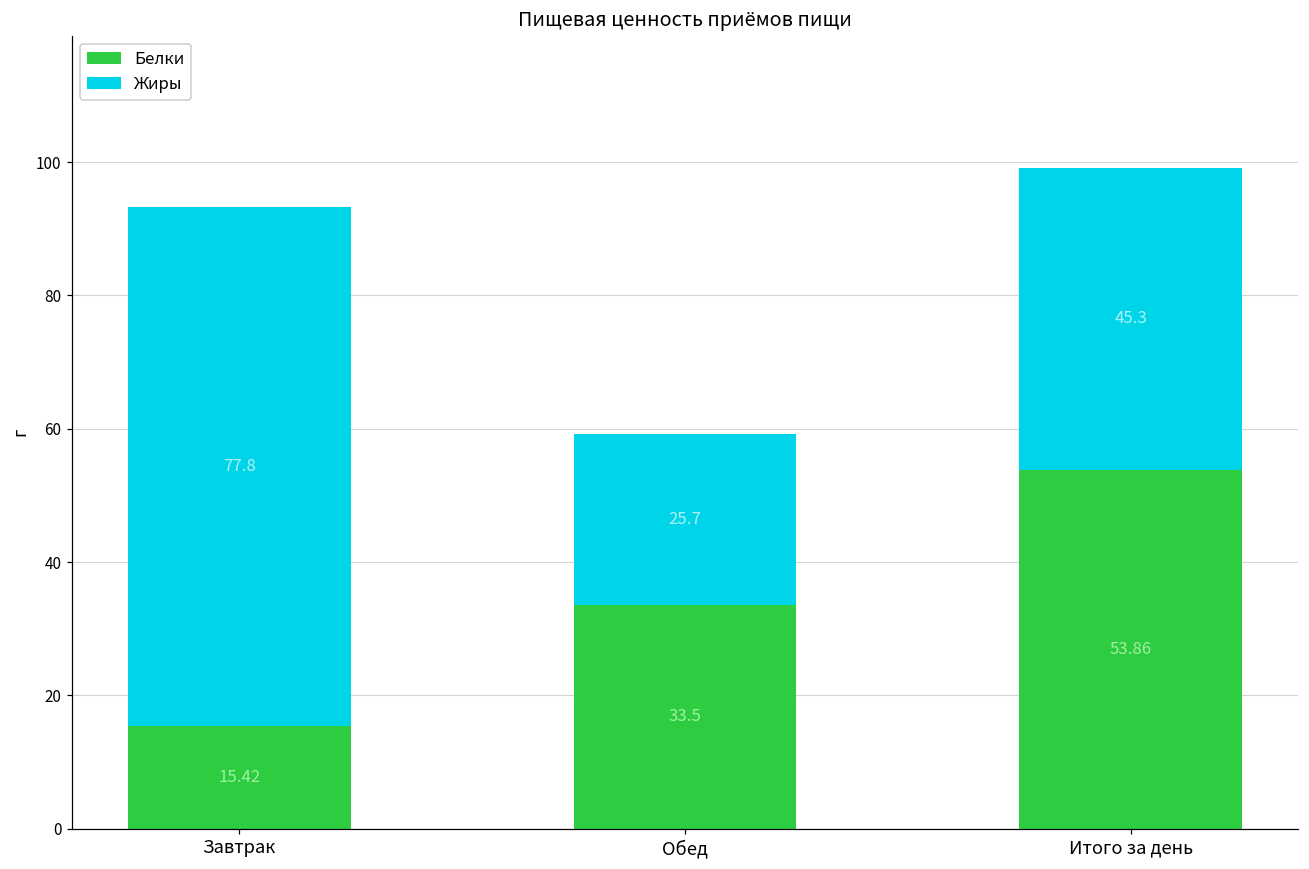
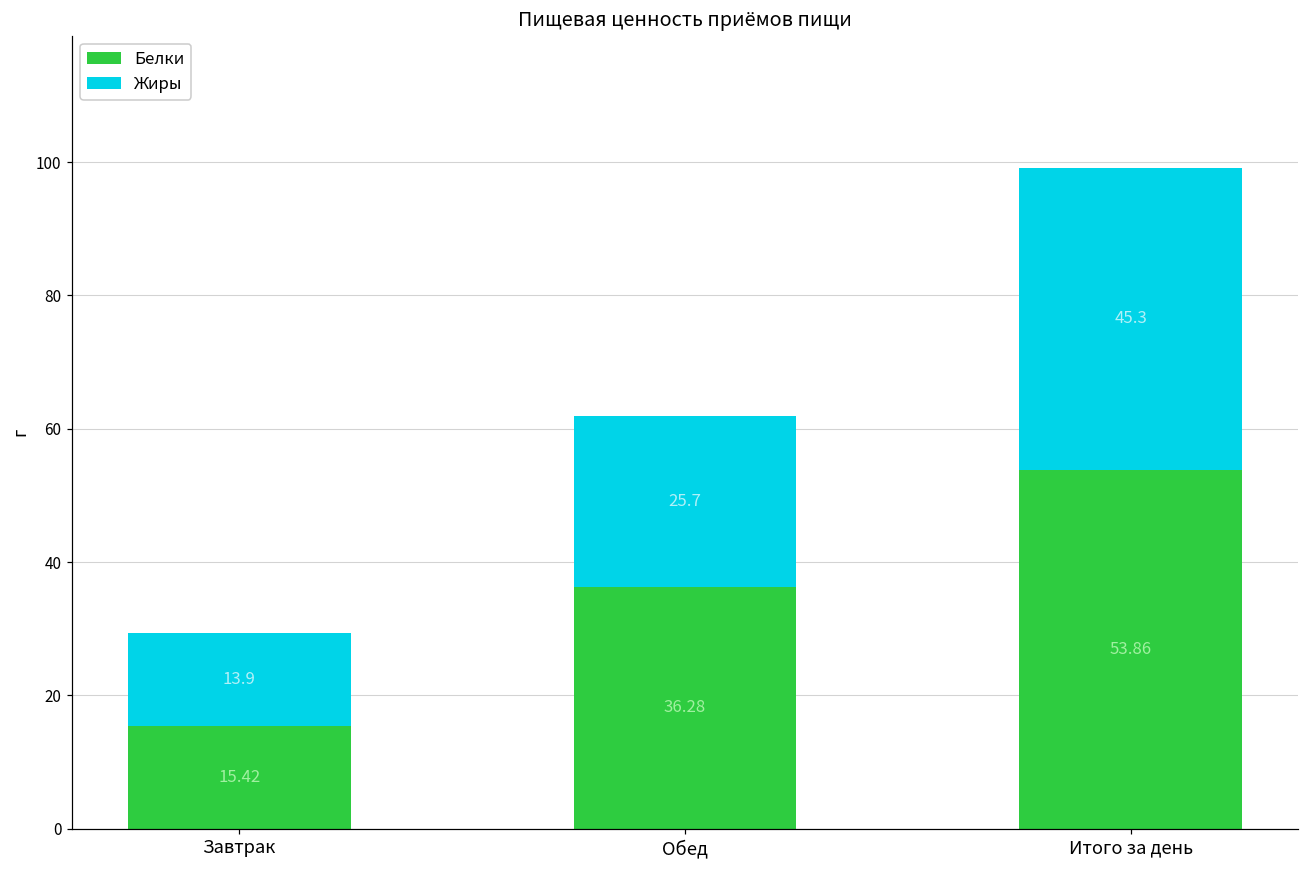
Жиры, Завтрак: 77.8 -> 13.9
Белки, Обед: 33.5 -> 36.28
